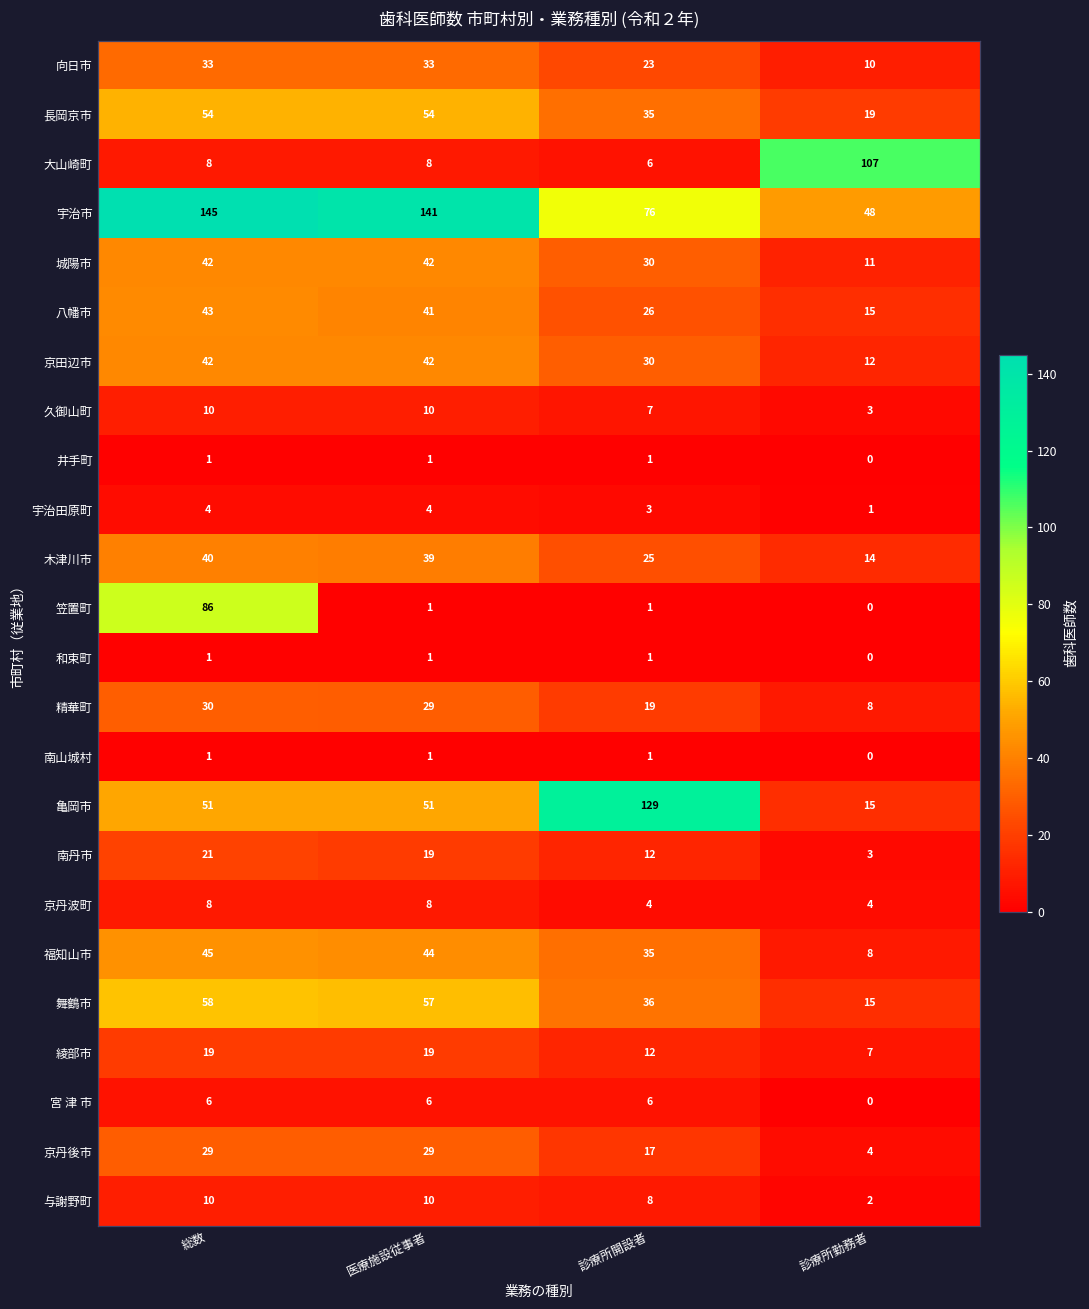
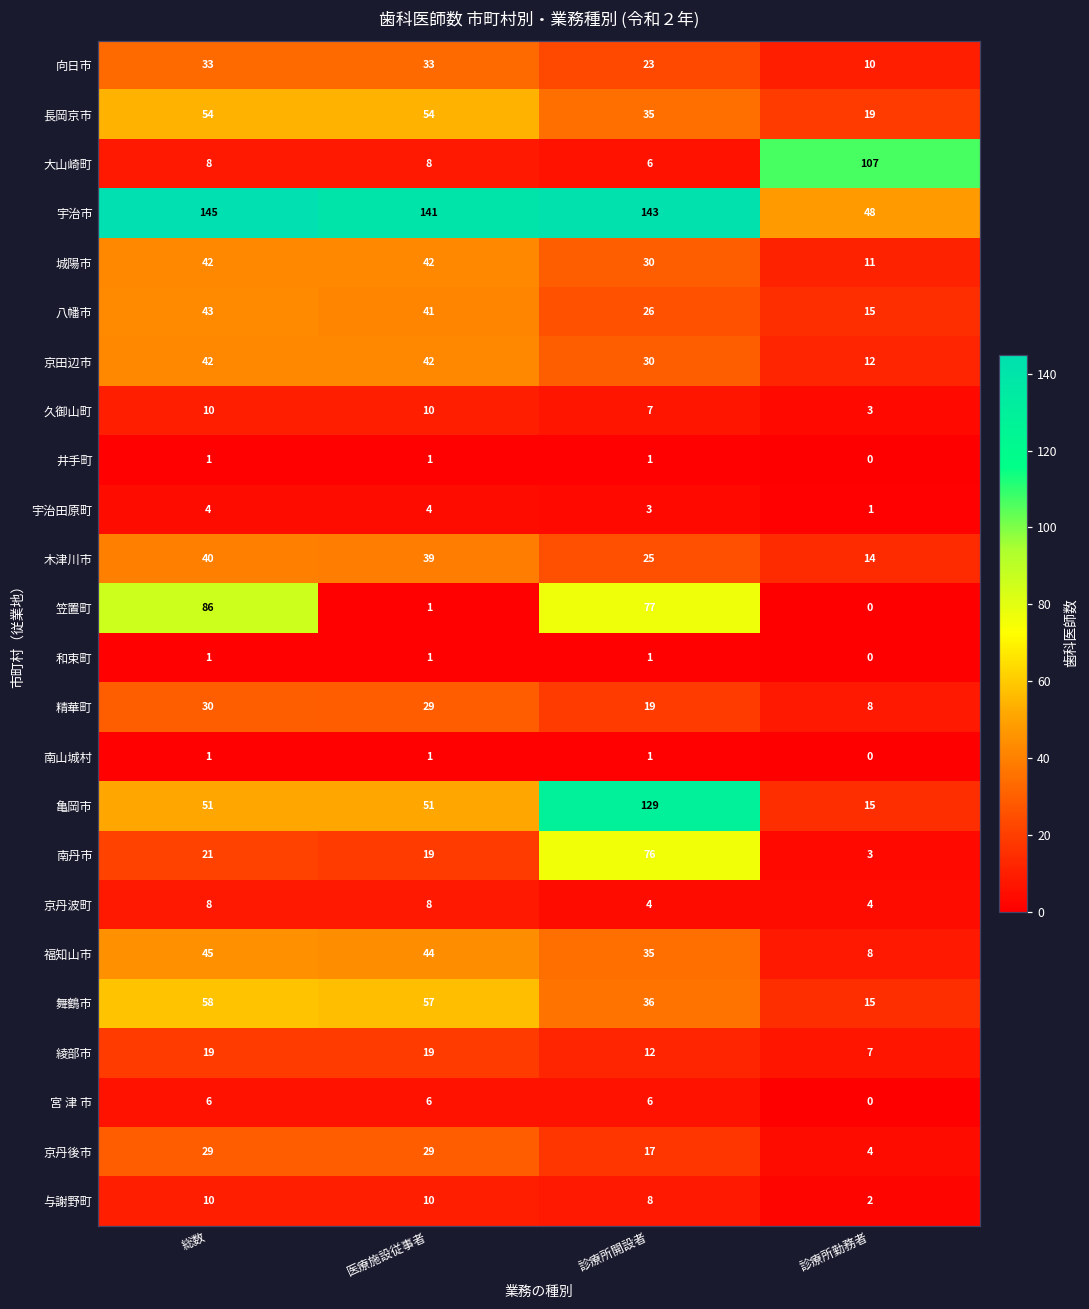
宇治市, 診療所開設者: 76 -> 143
笠置町, 診療所開設者: 1 -> 77
南丹市, 診療所開設者: 12 -> 76
